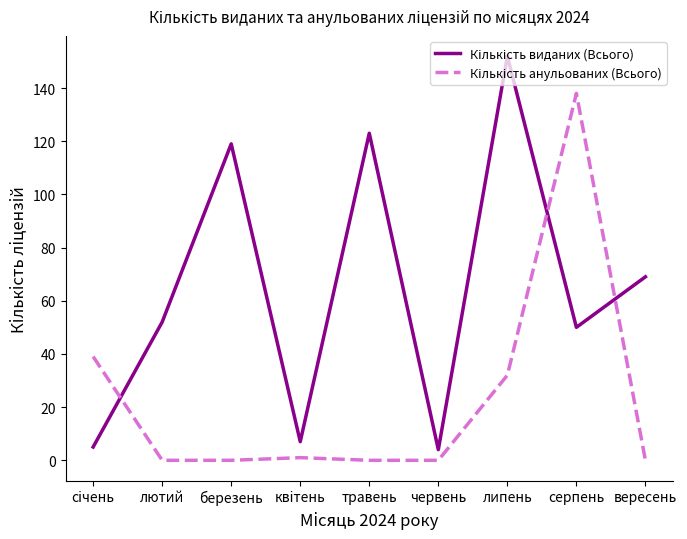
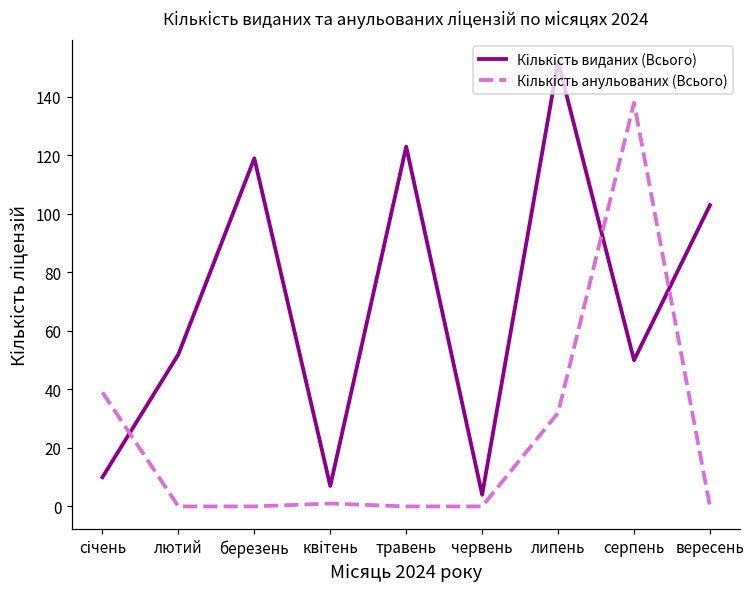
Кількість виданих (Всього), січень: 5 -> 10
Кількість виданих (Всього), вересень: 69 -> 103
